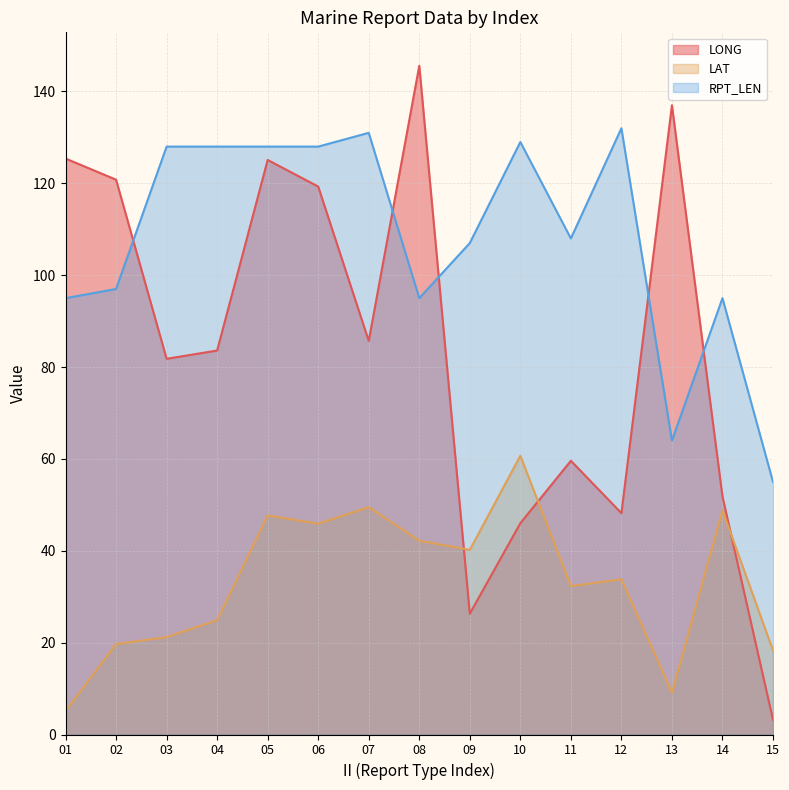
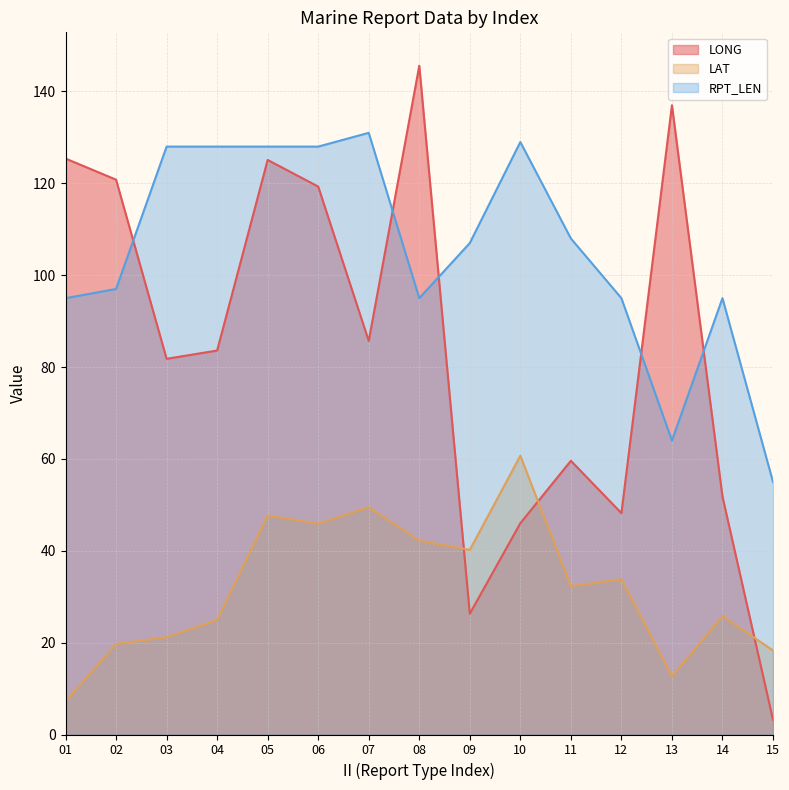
LAT, 01: 5 -> 7
RPT_LEN, 12: 132 -> 95
LAT, 13: 9 -> 13
LAT, 14: 49 -> 26
